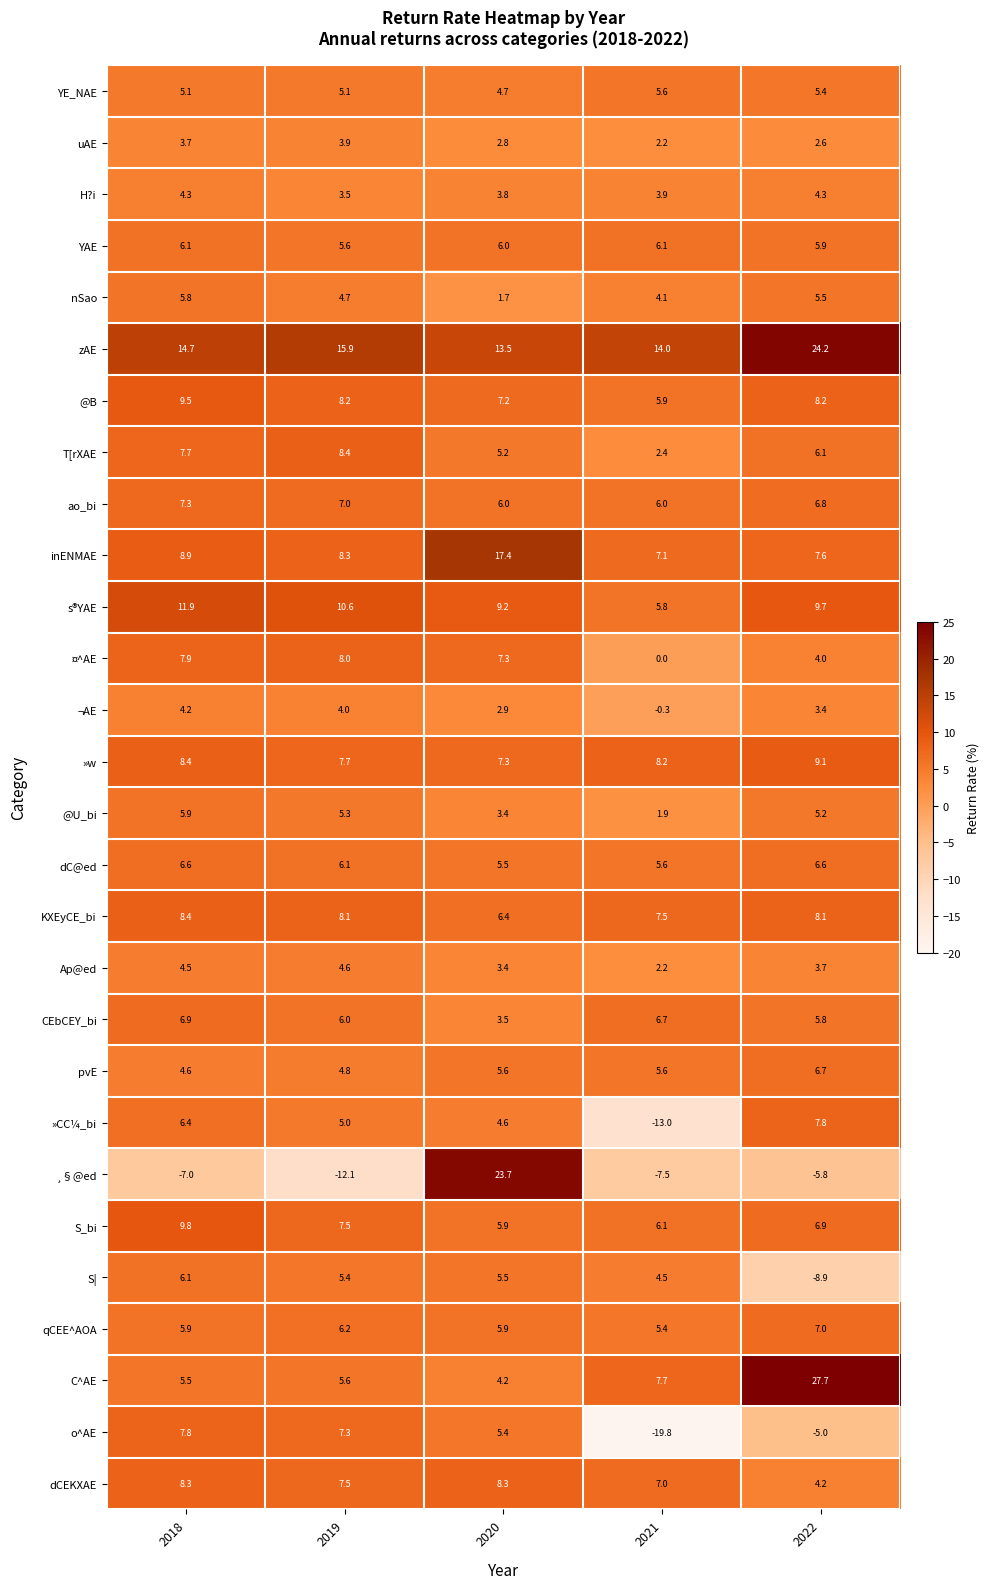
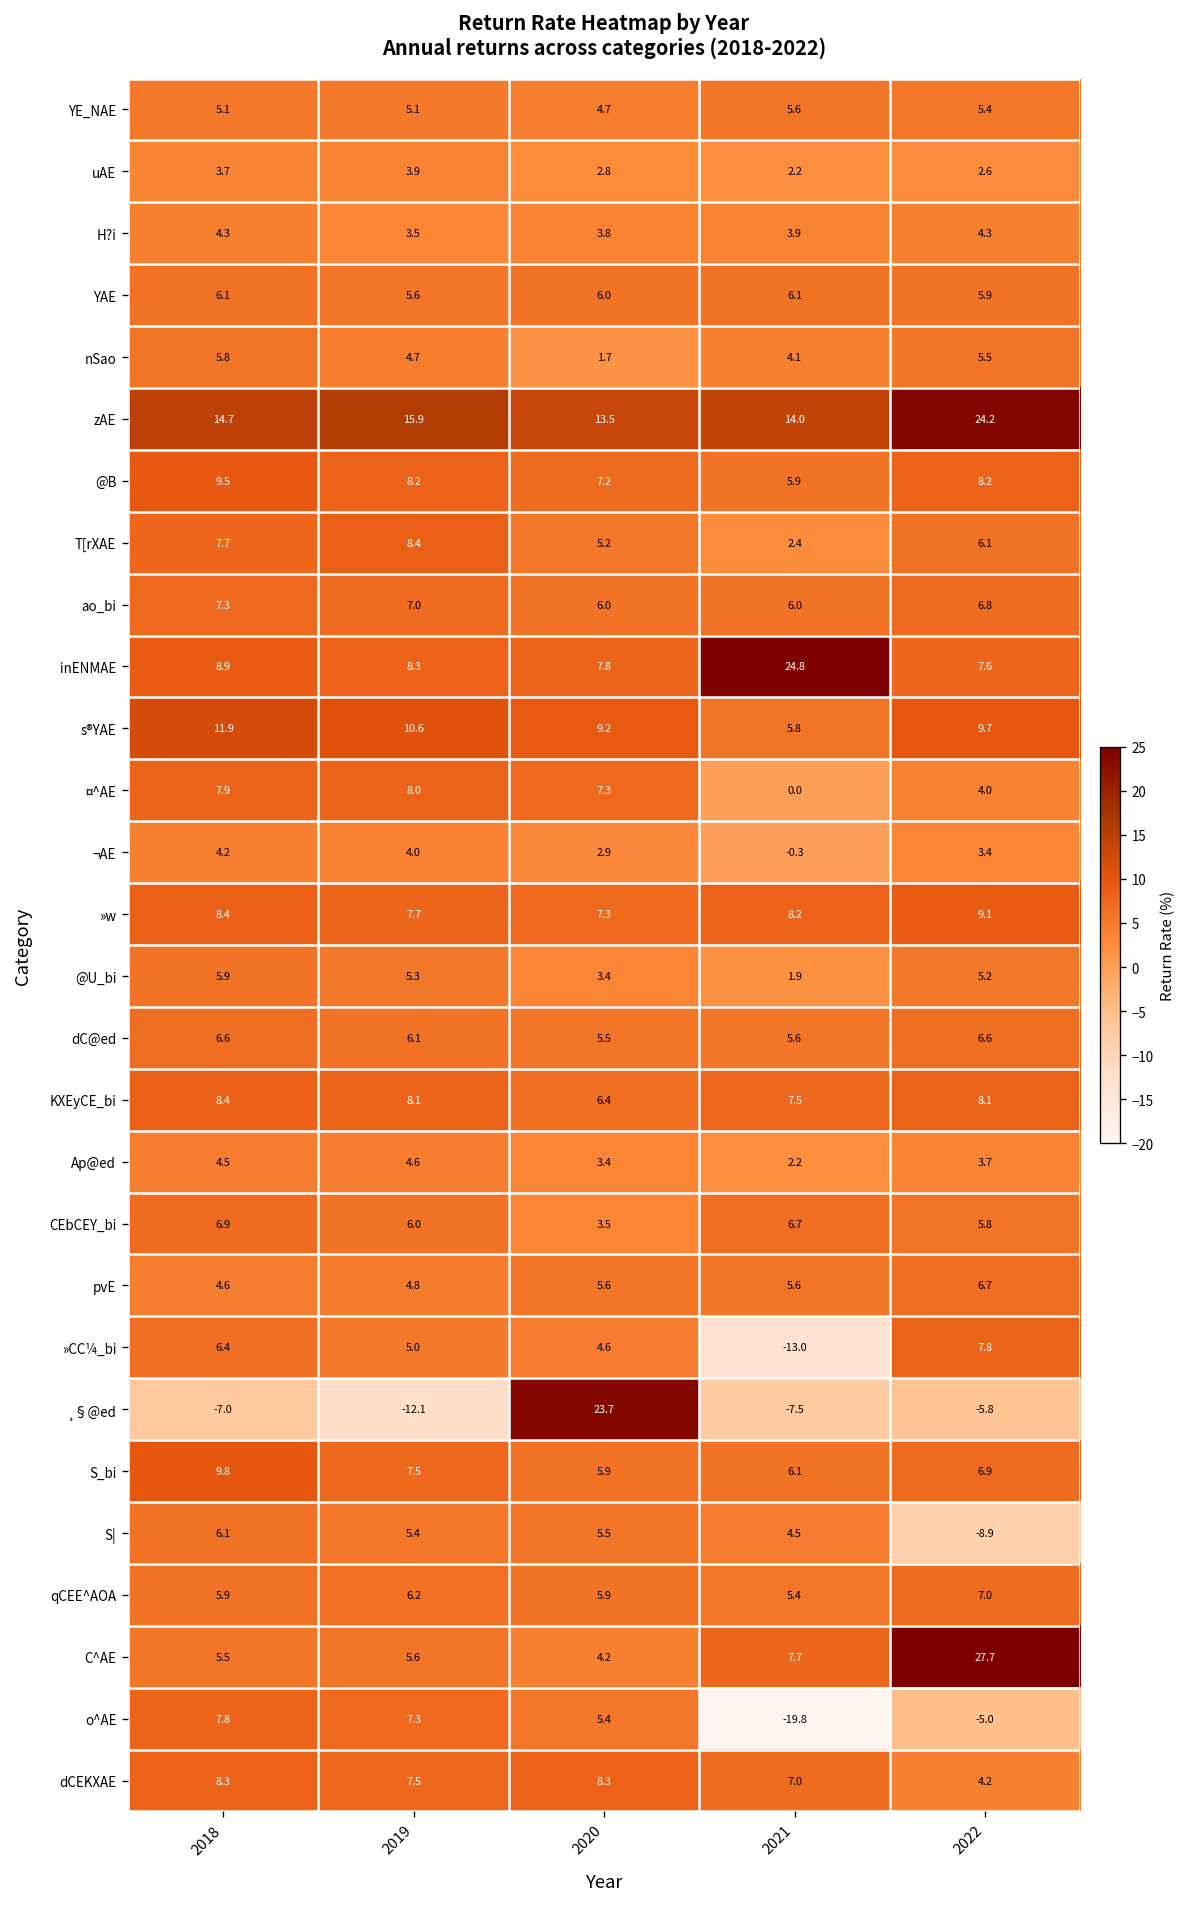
inENMAE, 2020: 17.4 -> 7.8
inENMAE, 2021: 7.1 -> 24.8
